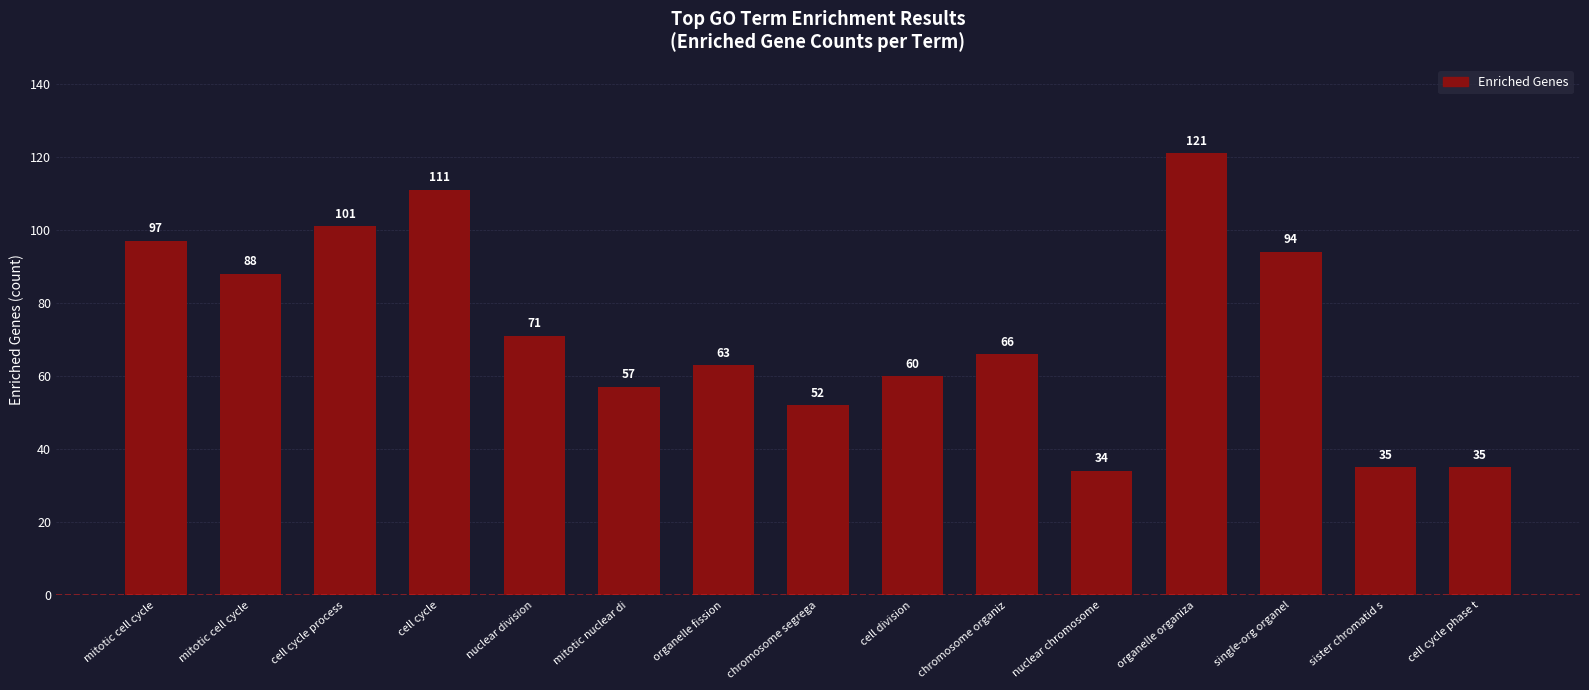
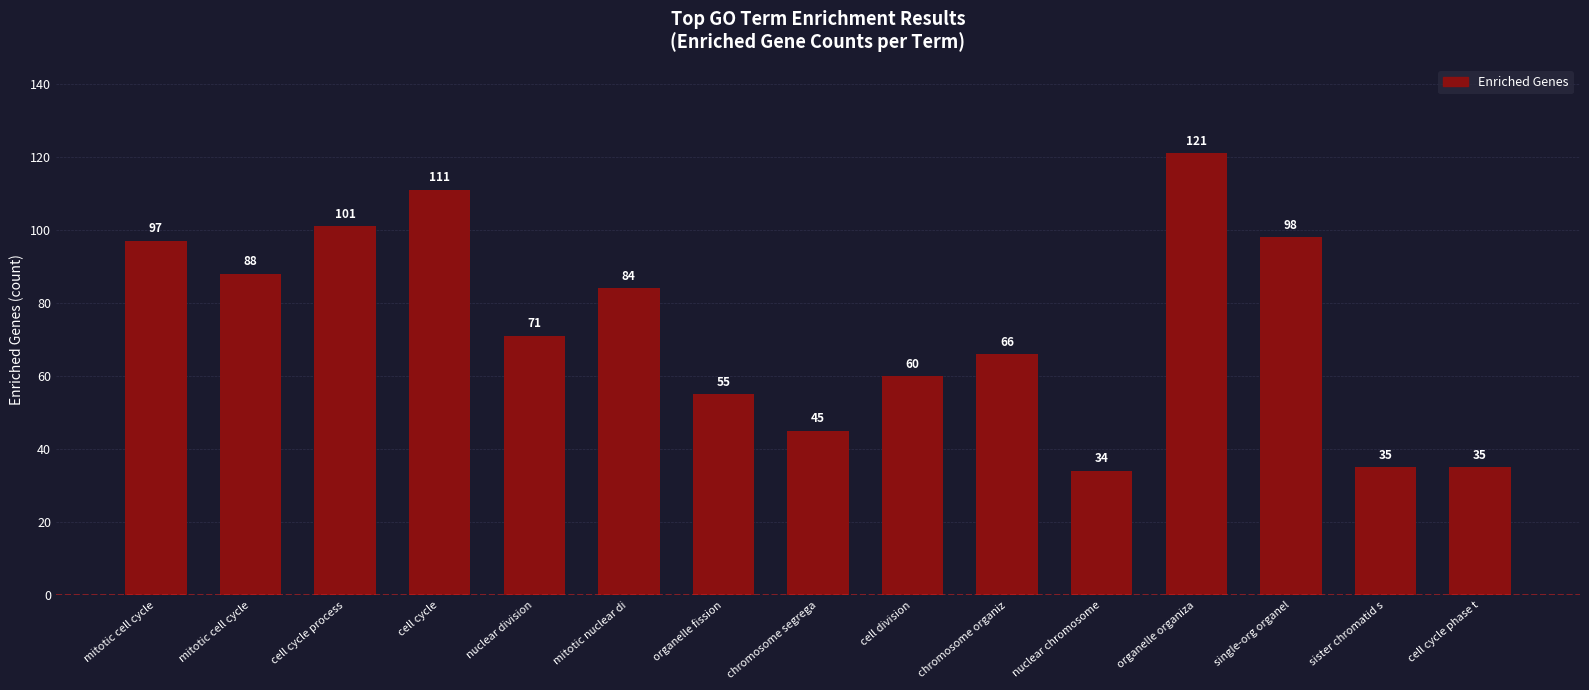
mitotic nuclear di: 57 -> 84
organelle fission: 63 -> 55
chromosome segrega: 52 -> 45
single-org organel: 94 -> 98
